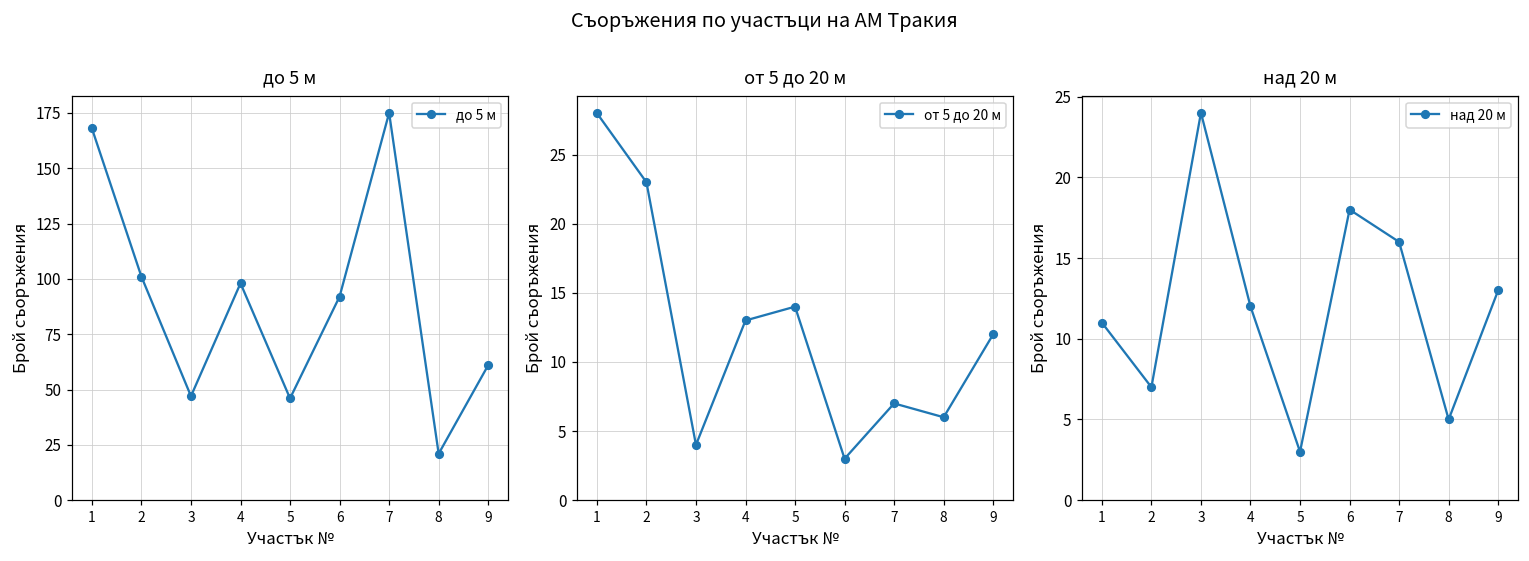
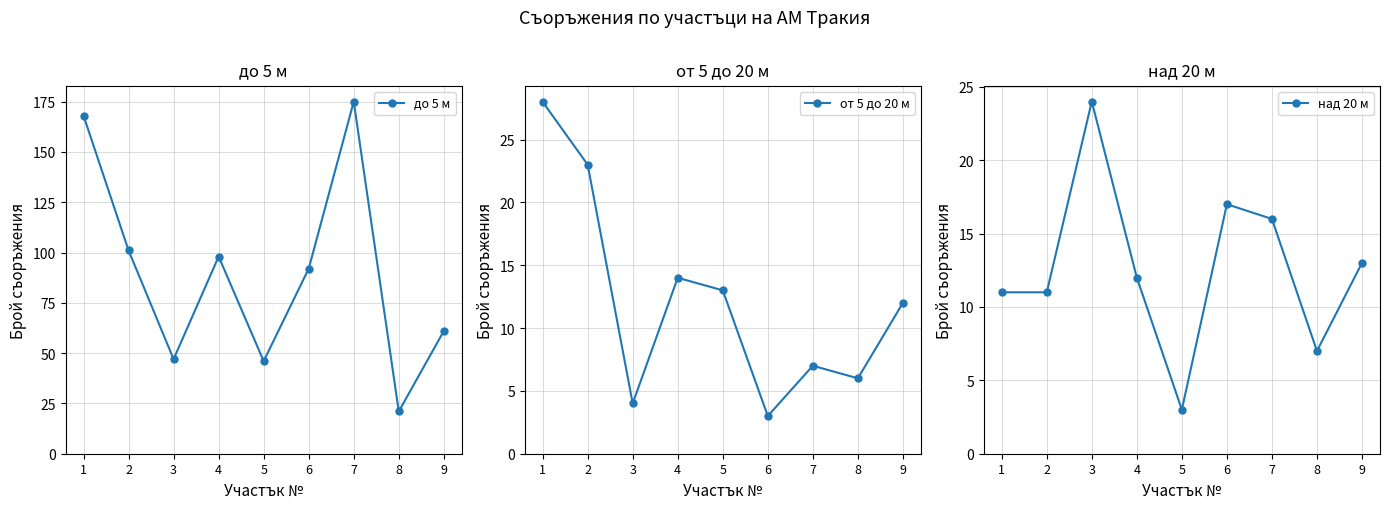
от 5 до 20 м, 4: 13 -> 14
от 5 до 20 м, 5: 14 -> 13
над 20 м, 2: 7 -> 11
над 20 м, 6: 18 -> 17
над 20 м, 8: 5 -> 7
